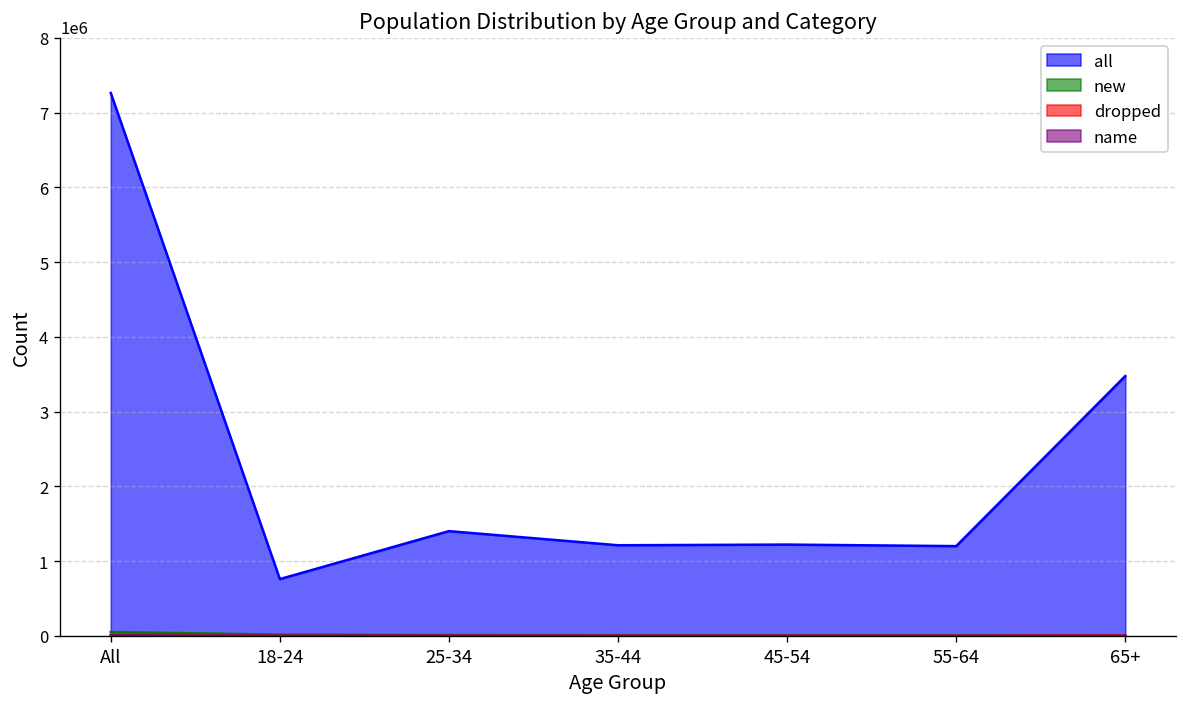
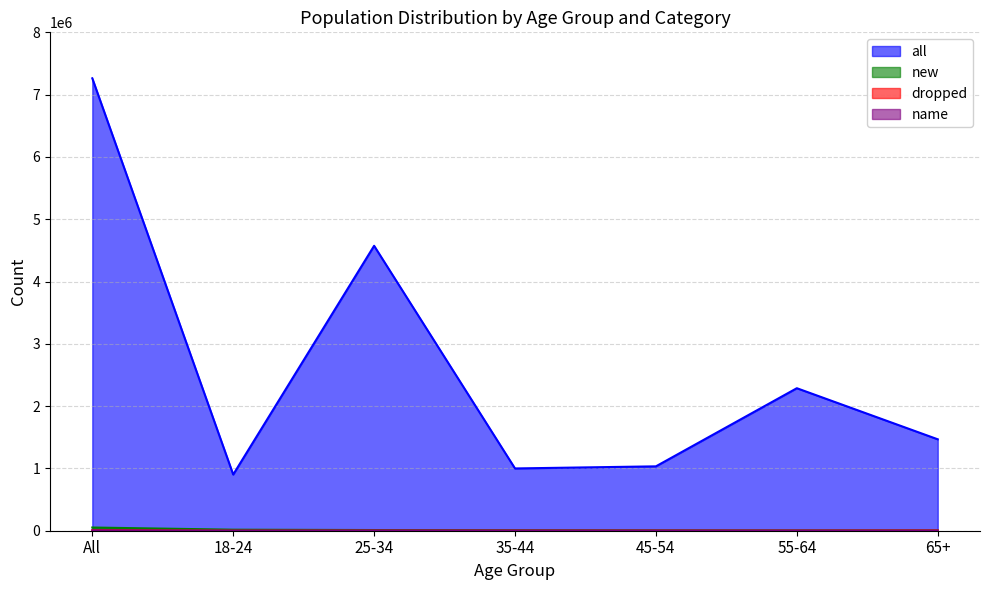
all, 18-24: 800000 -> 900000
all, 25-34: 1400000 -> 4600000
all, 35-44: 1200000 -> 1000000
all, 45-54: 1200000 -> 1000000
all, 55-64: 1200000 -> 2300000
all, 65+: 3500000 -> 1500000
